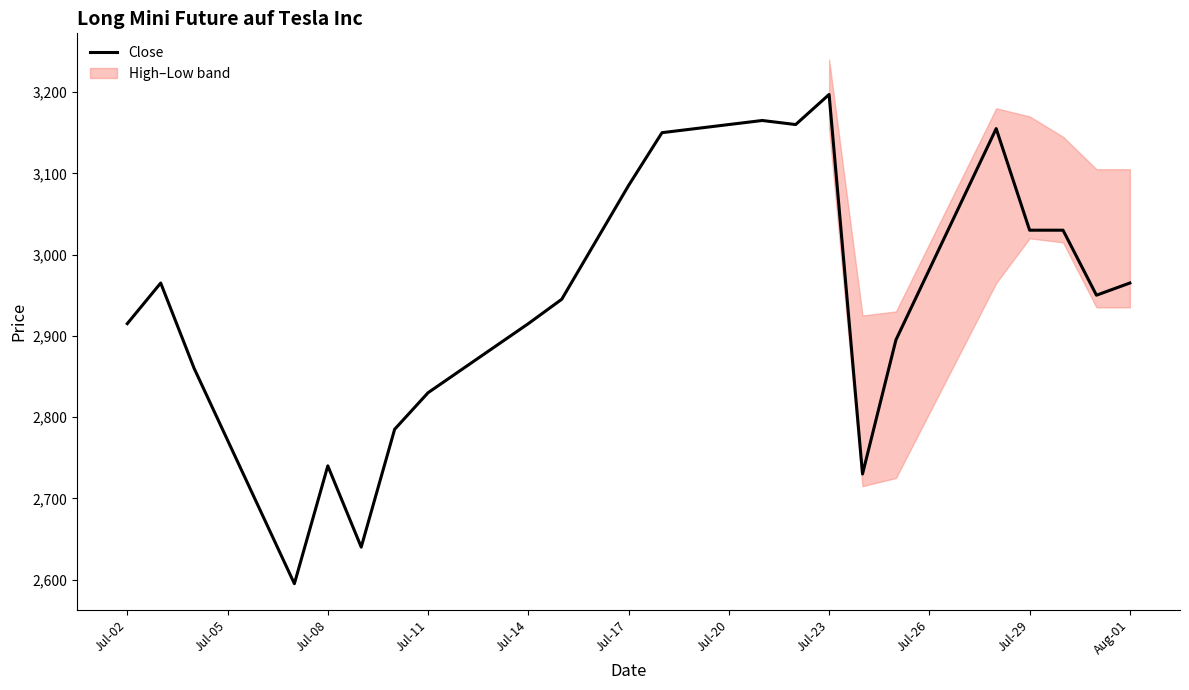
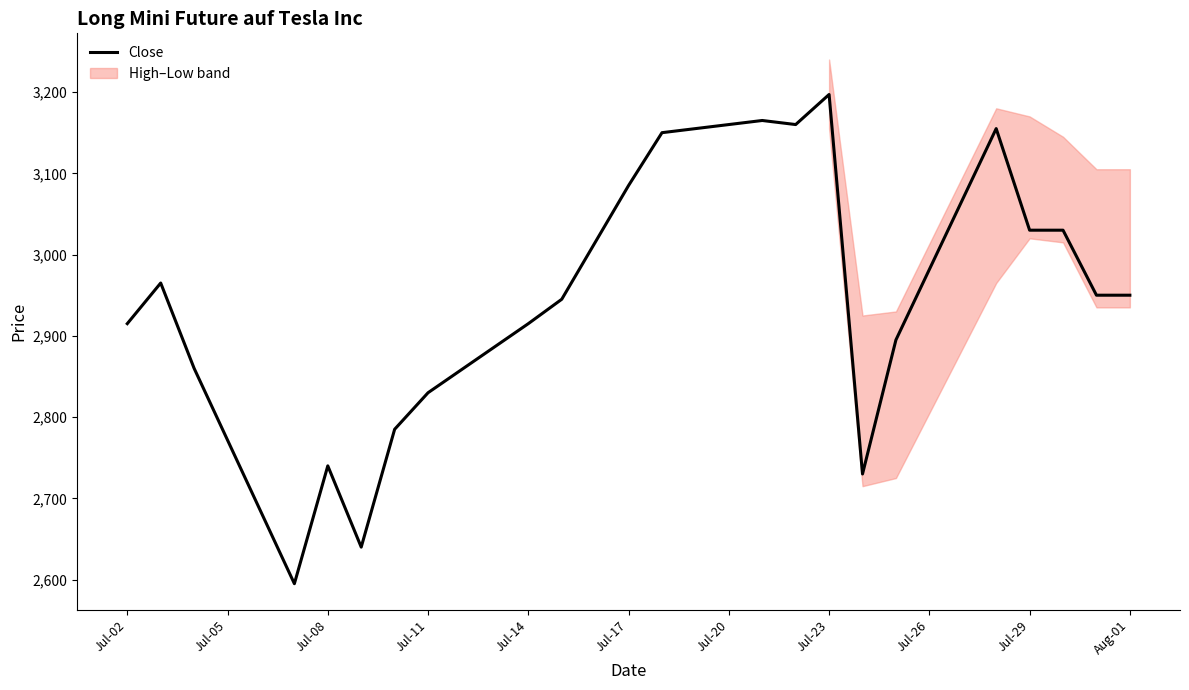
Close, Aug-01: 2,970 -> 2,950
